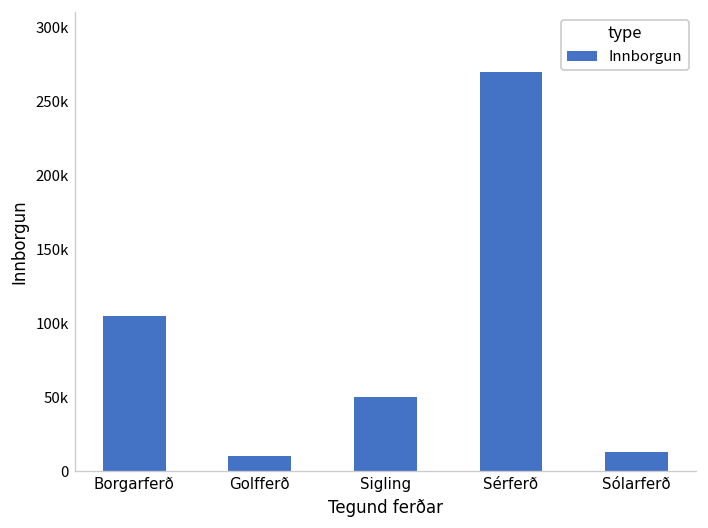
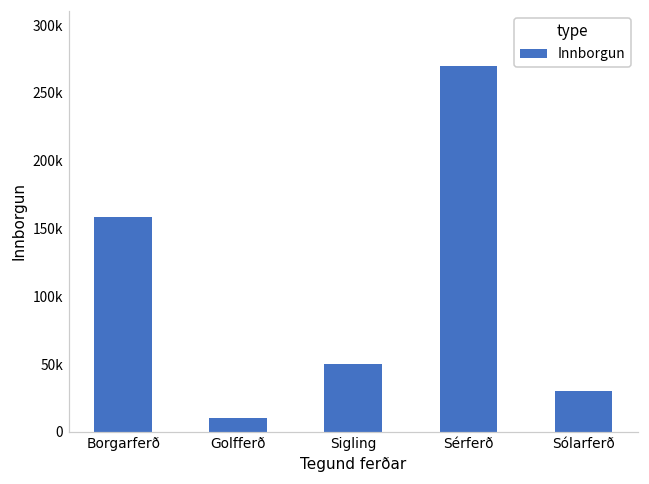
Borgarferð: 105000 -> 158000
Sólarferð: 13000 -> 30000
